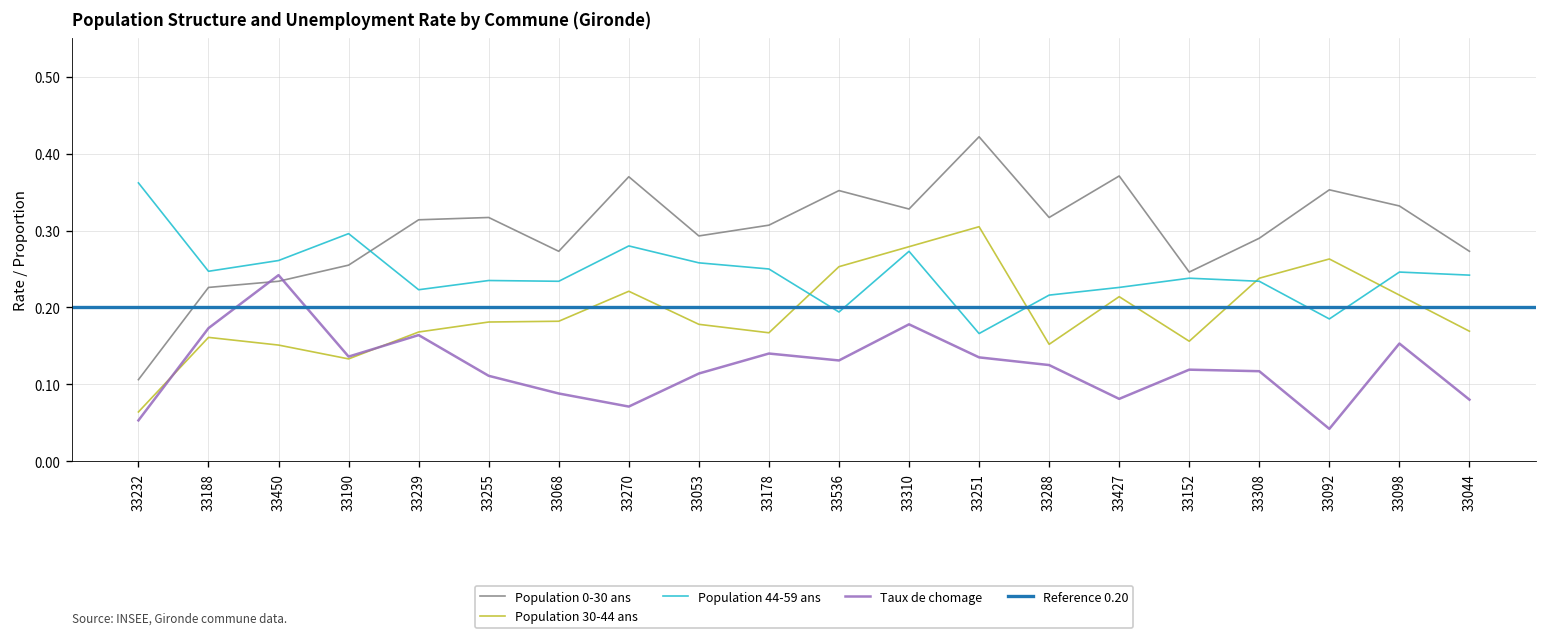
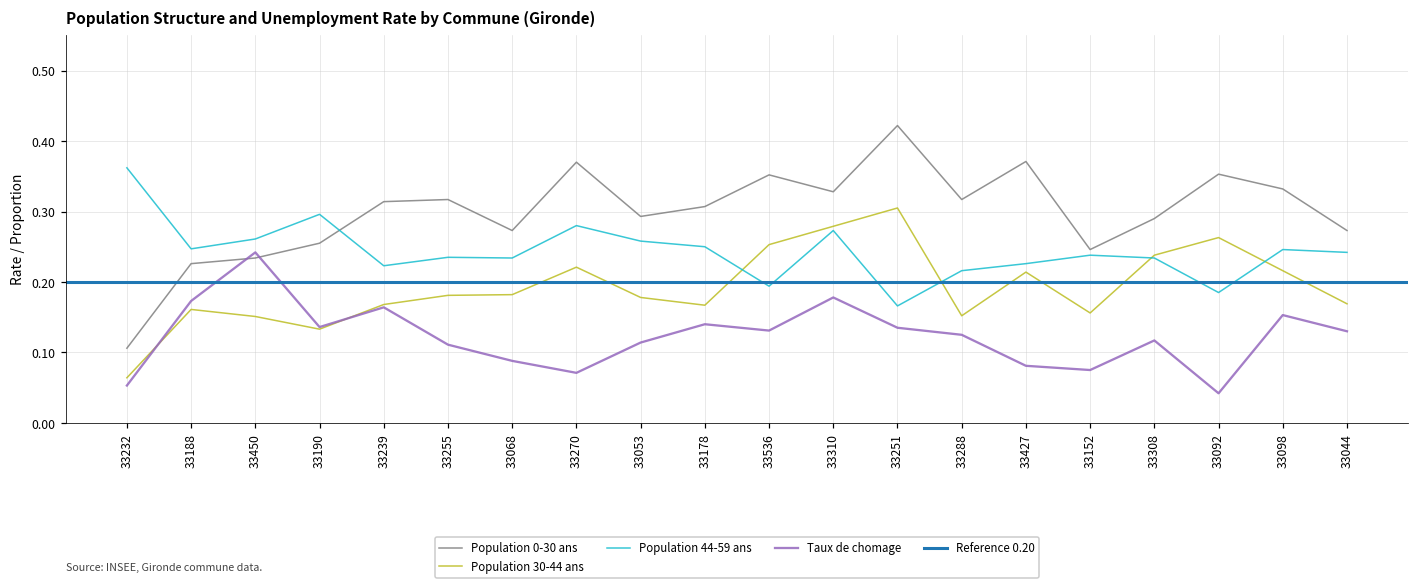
Taux de chomage, 33152: 0.12 -> 0.08
Taux de chomage, 33044: 0.08 -> 0.13
